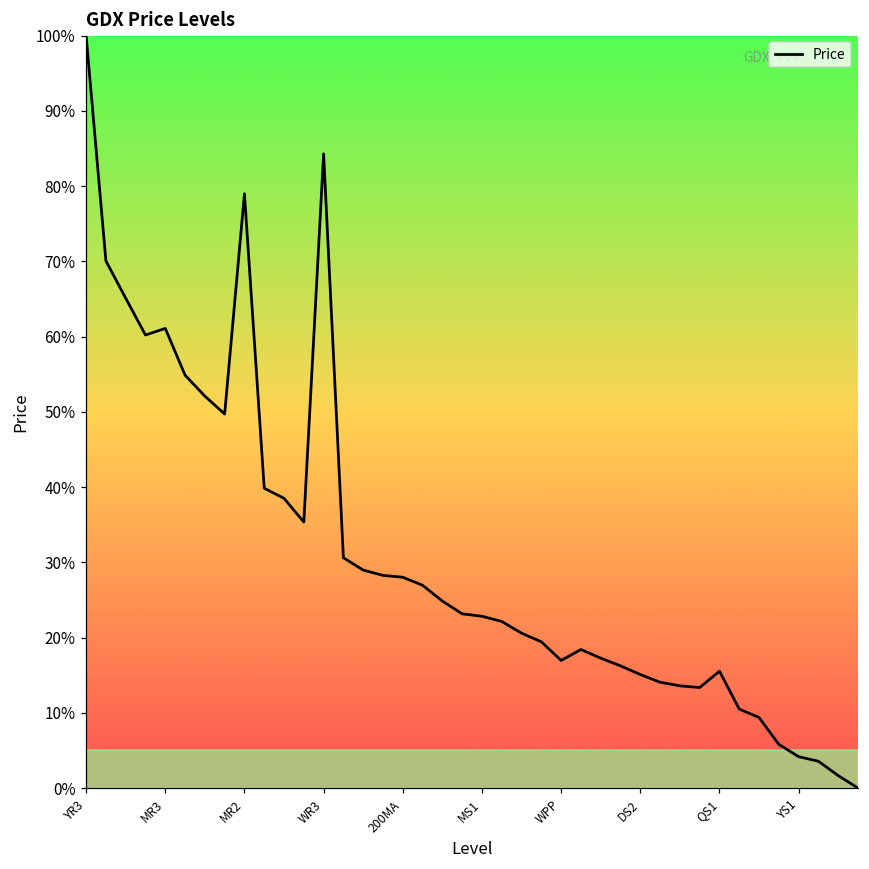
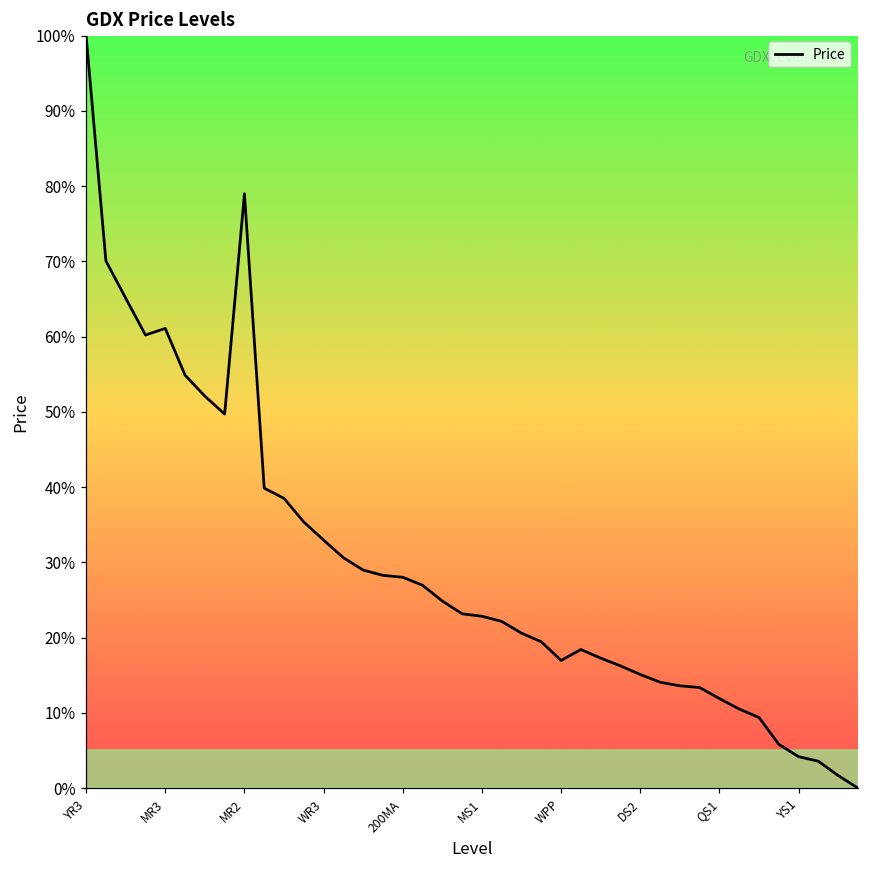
WR3: 84% -> 33%
QS1: 16% -> 12%
